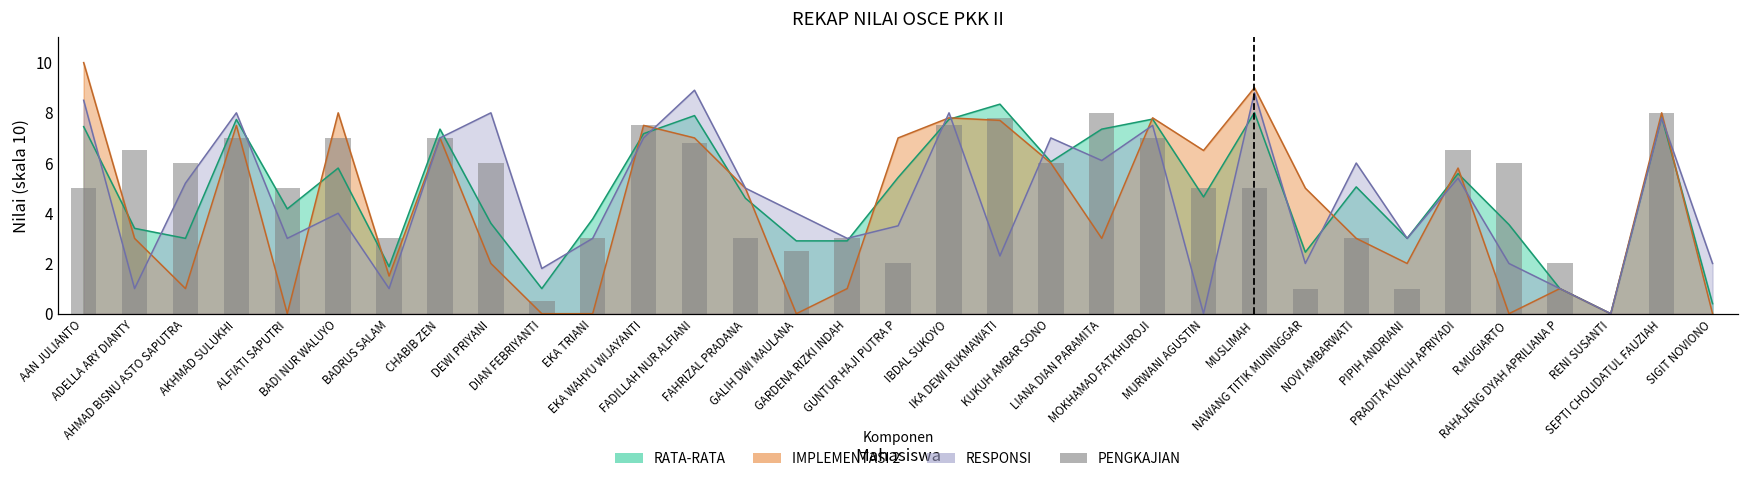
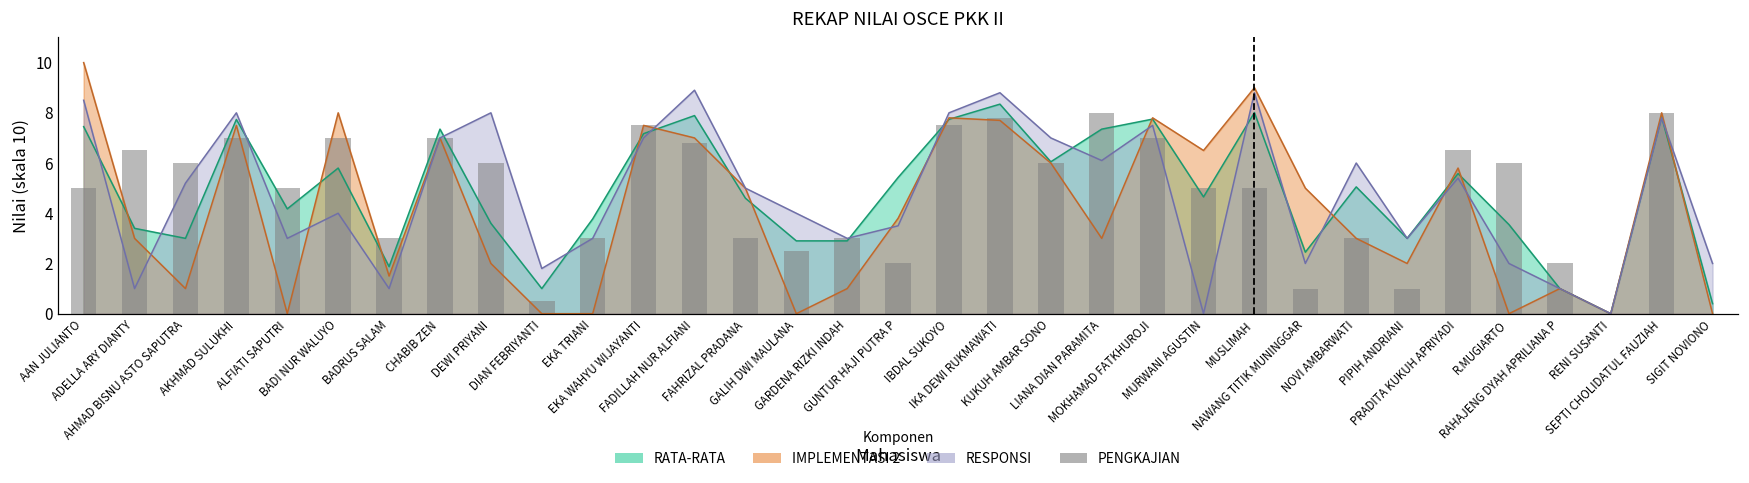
IMPLEMENTASI 2, GUNTUR HAJI PUTRA P: 7.0 -> 3.8
RESPONSI, IKA DEWI RUKMAWATI: 2.3 -> 8.8
